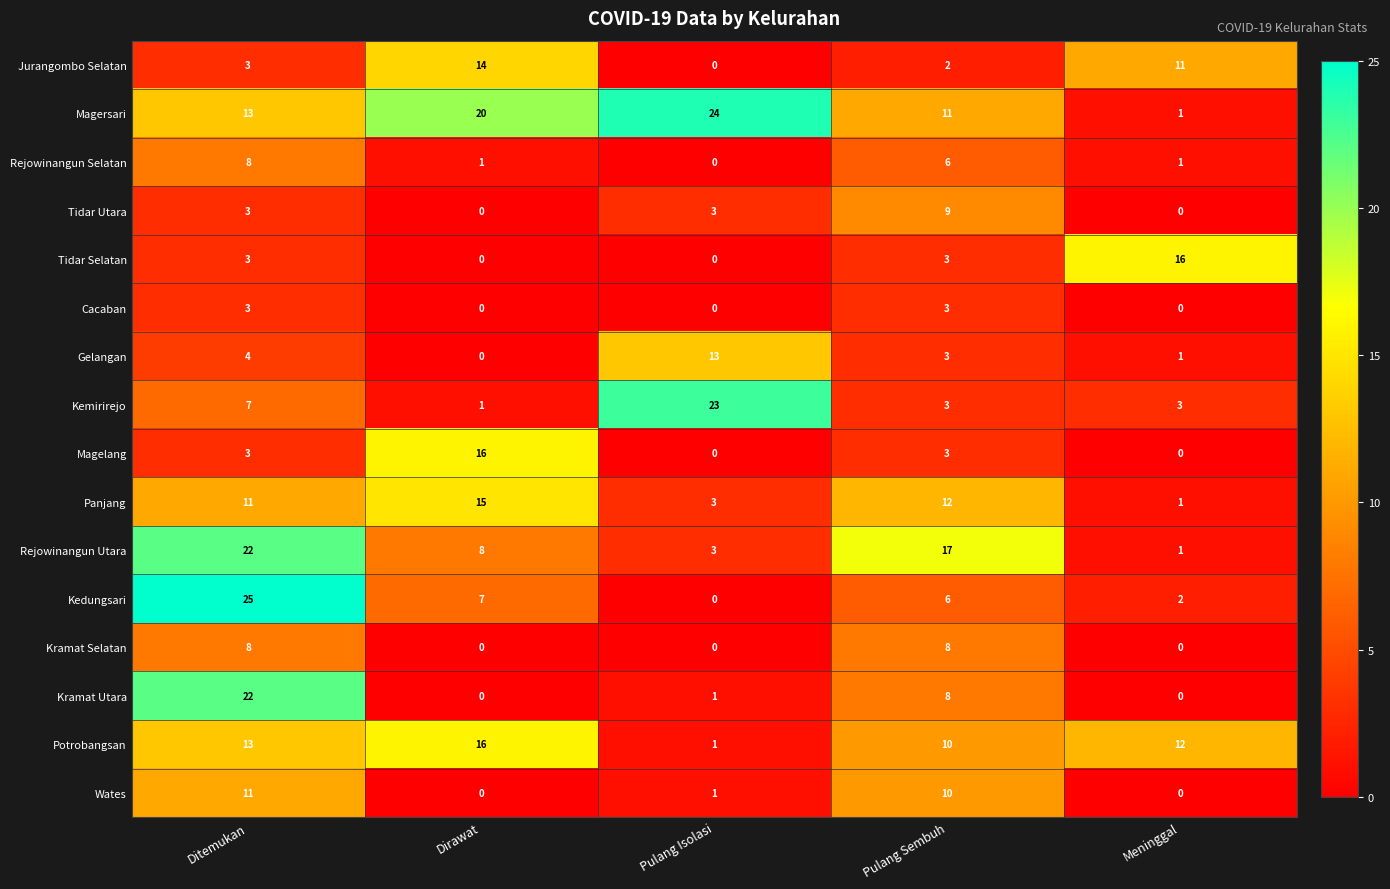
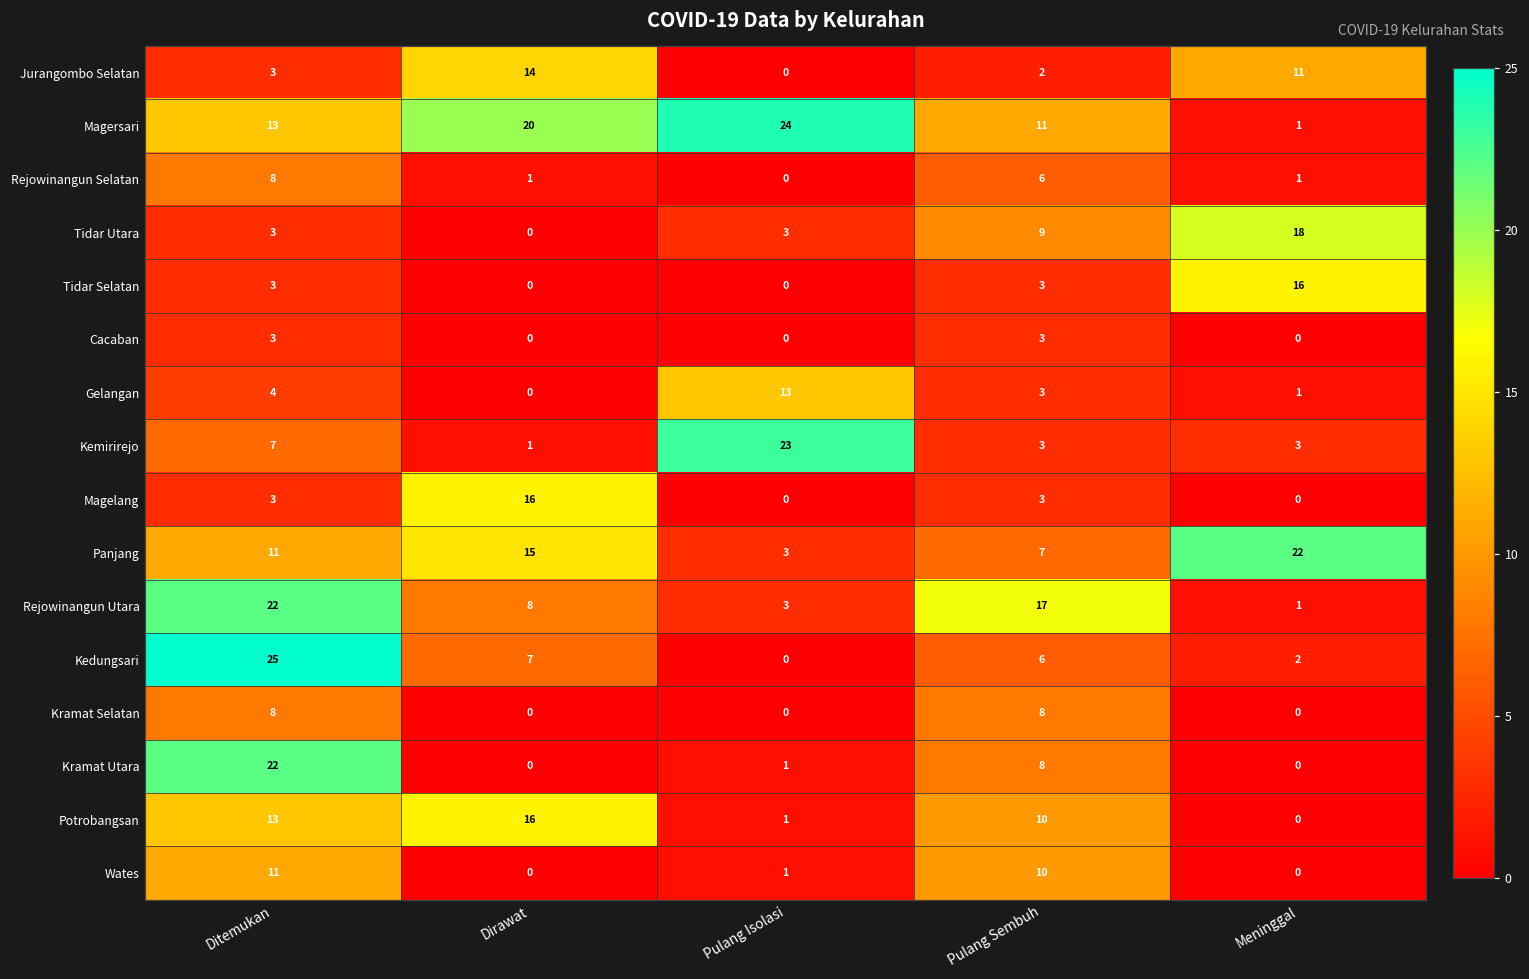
Tidar Utara, Meninggal: 0 -> 18
Panjang, Pulang Sembuh: 12 -> 7
Panjang, Meninggal: 1 -> 22
Potrobangsan, Meninggal: 12 -> 0
